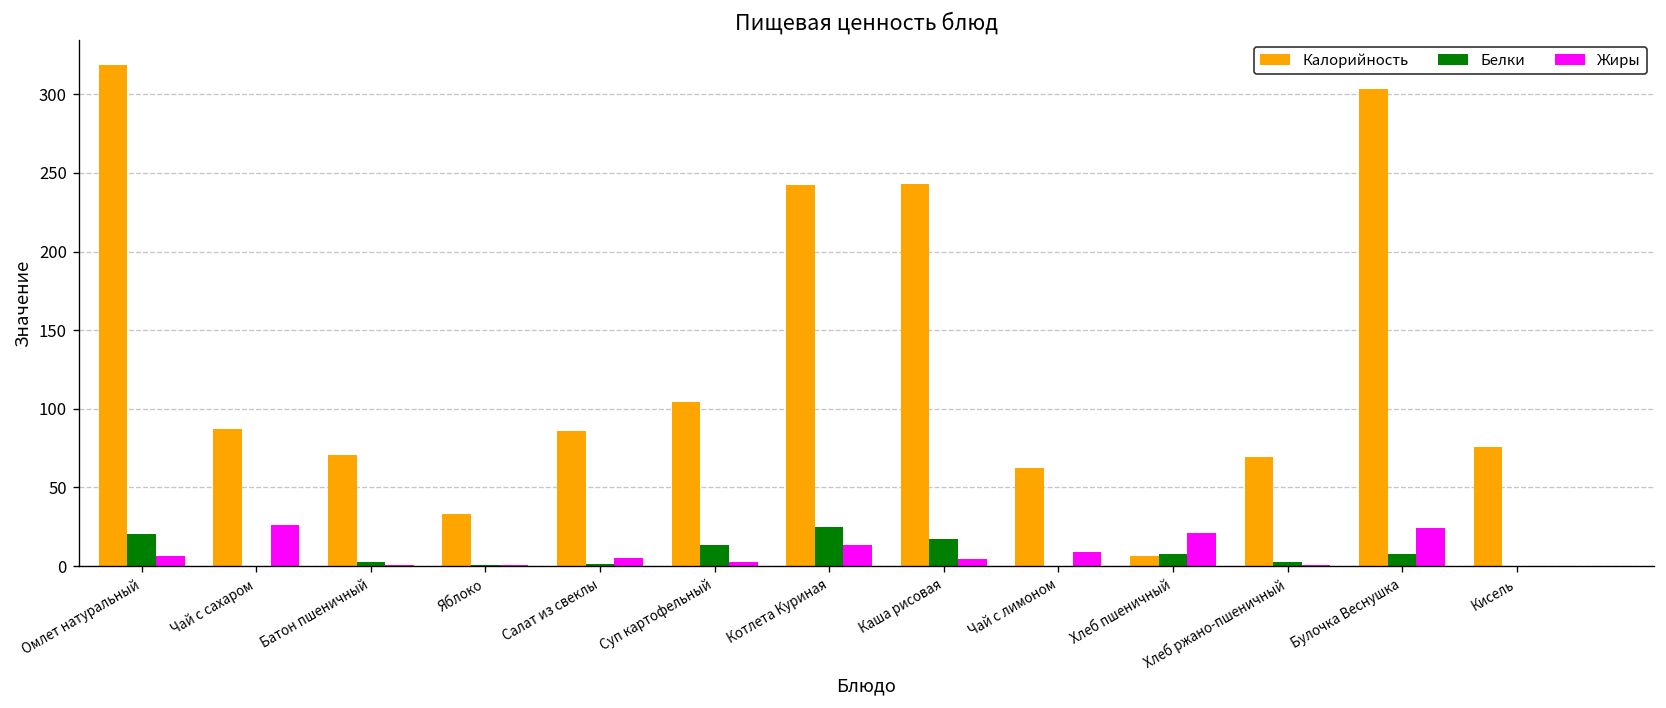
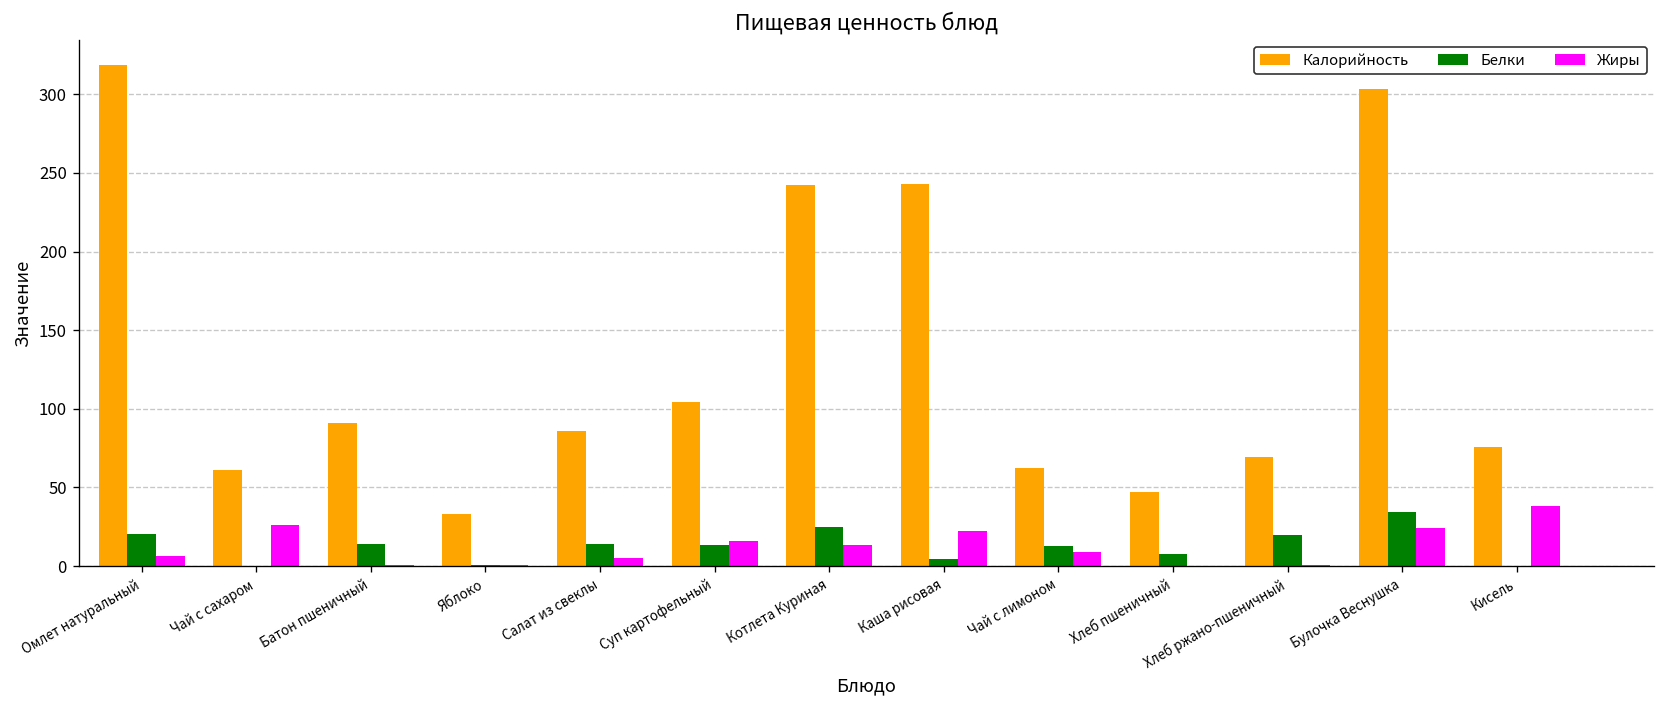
Калорийность, Чай с сахаром: 87 -> 61
Калорийность, Батон пшеничный: 70 -> 91
Белки, Батон пшеничный: 3 -> 14
Белки, Салат из свеклы: 1 -> 14
Жиры, Суп картофельный: 3 -> 16
Белки, Каша рисовая: 17 -> 4
Жиры, Каша рисовая: 4 -> 22
Белки, Чай с лимоном: 0 -> 13
Калорийность, Хлеб пшеничный: 7 -> 47
Жиры, Хлеб пшеничный: 21 -> 0
Белки, Хлеб ржано-пшеничный: 3 -> 19
Белки, Булочка Веснушка: 8 -> 35
Жиры, Кисель: 0 -> 38
